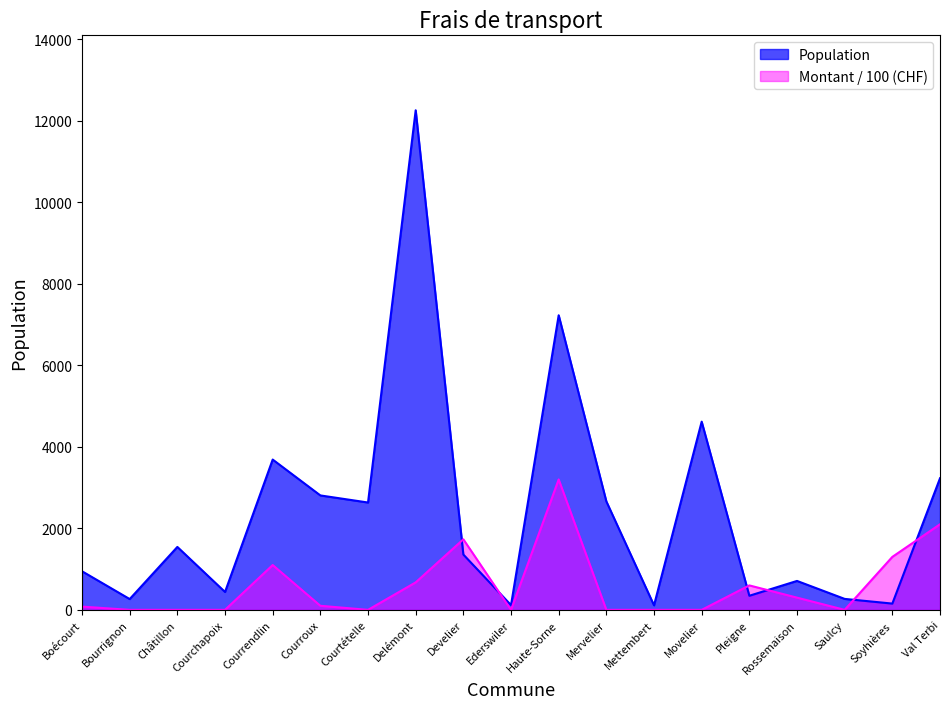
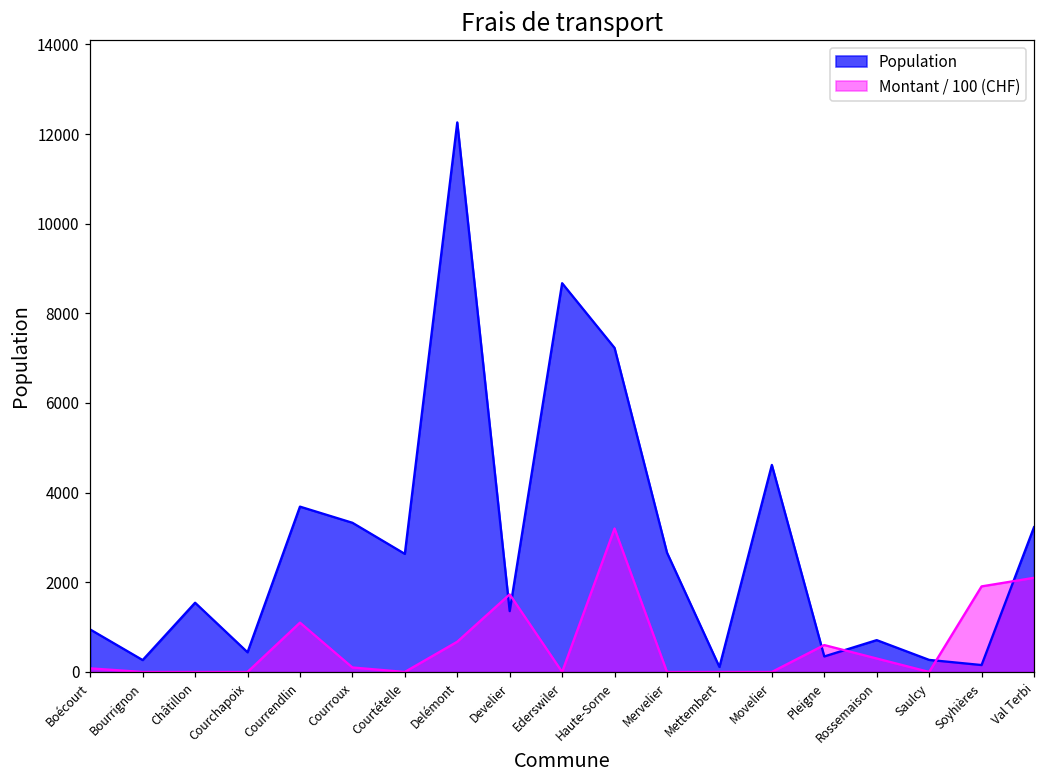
Population, Courroux: 2800 -> 3300
Population, Ederswiler: 100 -> 8700
Montant / 100 (CHF), Soyhières: 1300 -> 1900
